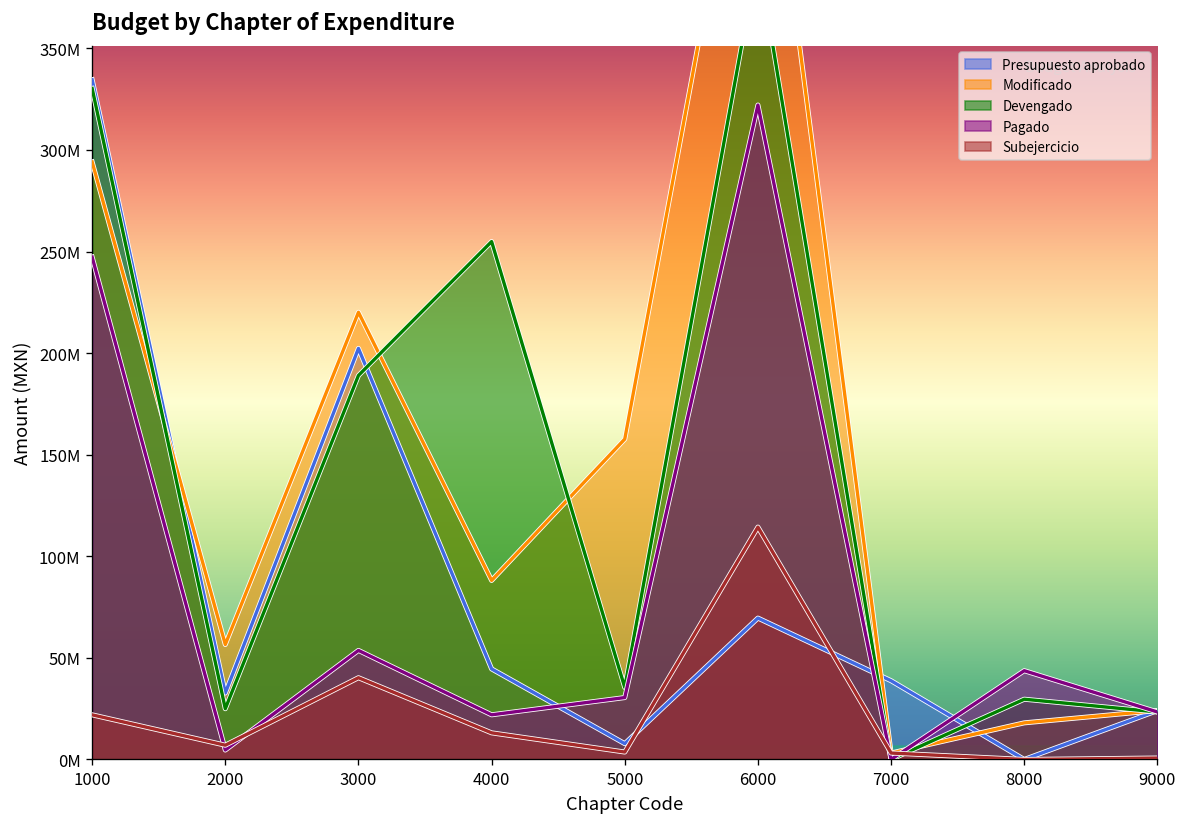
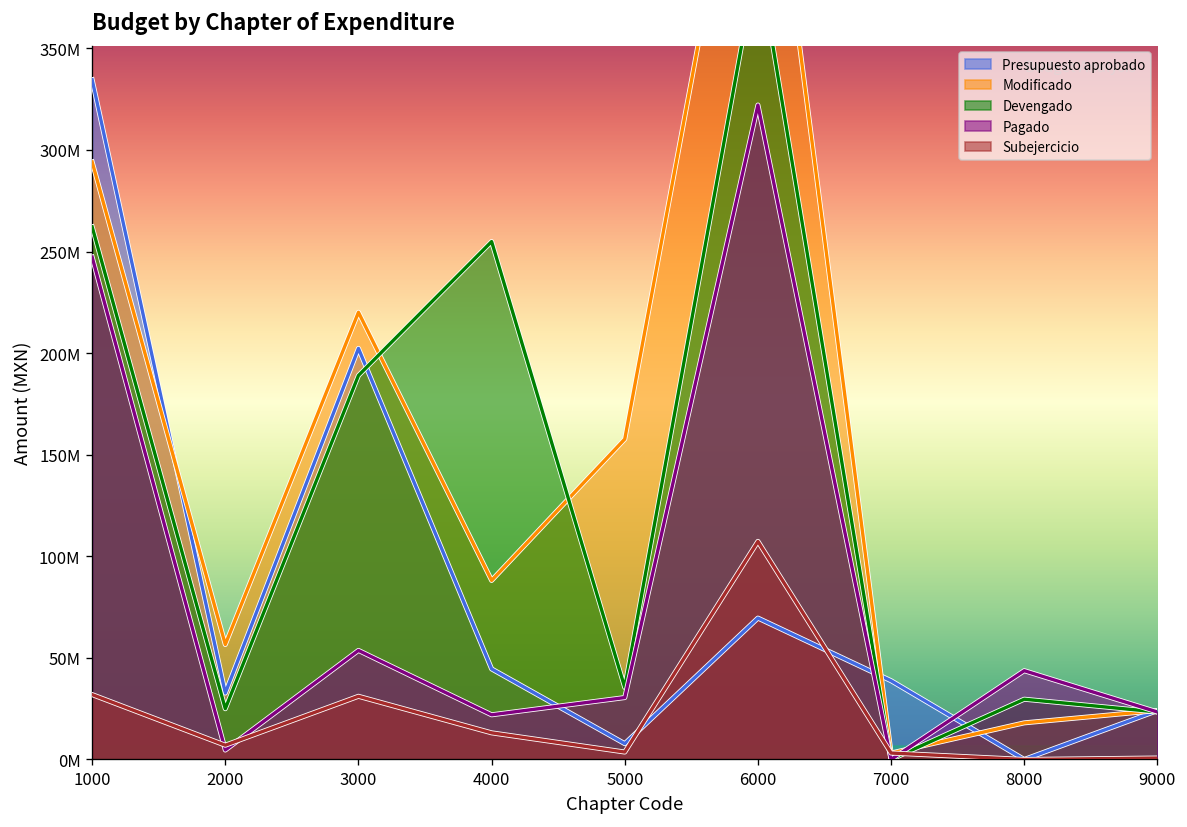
Devengado, 1000: 330000000 -> 262000000
Subejercicio, 1000: 22000000 -> 32000000
Subejercicio, 3000: 40000000 -> 31000000
Subejercicio, 6000: 114000000 -> 107000000
